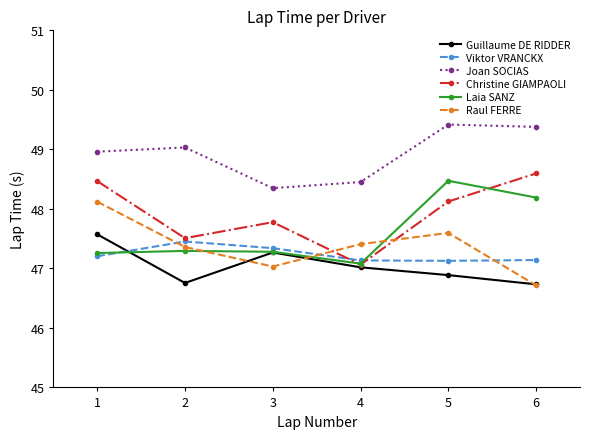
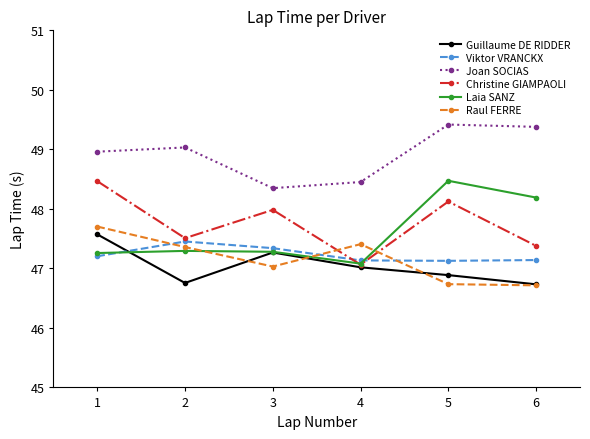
Raul FERRE, 1: 48.1 -> 47.7
Christine GIAMPAOLI, 3: 47.8 -> 48.0
Raul FERRE, 5: 47.6 -> 46.7
Christine GIAMPAOLI, 6: 48.6 -> 47.4
